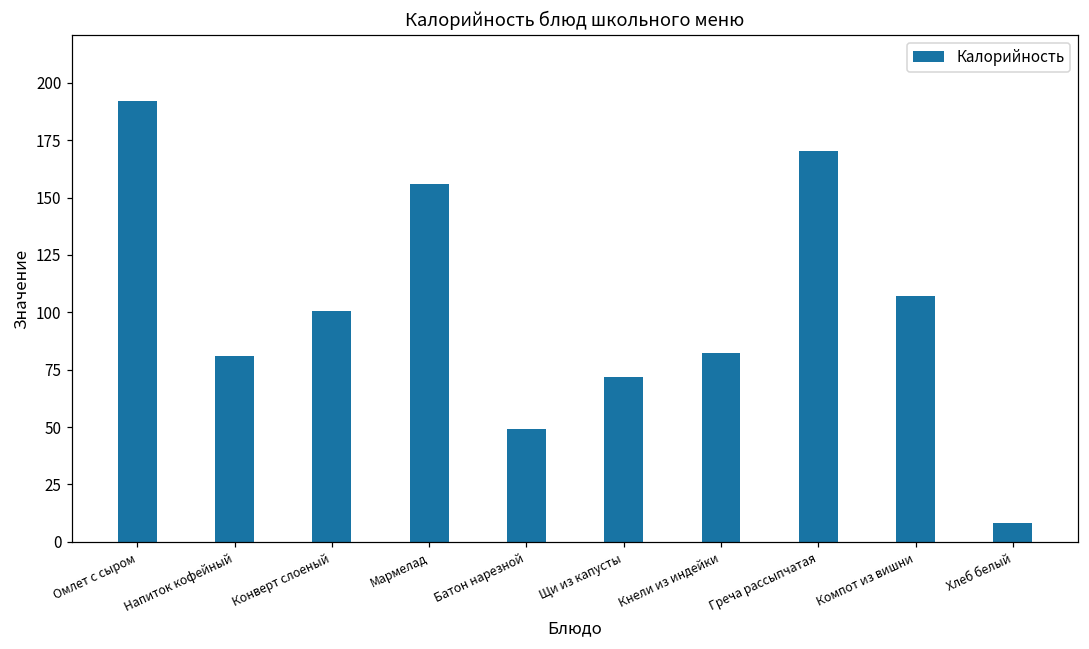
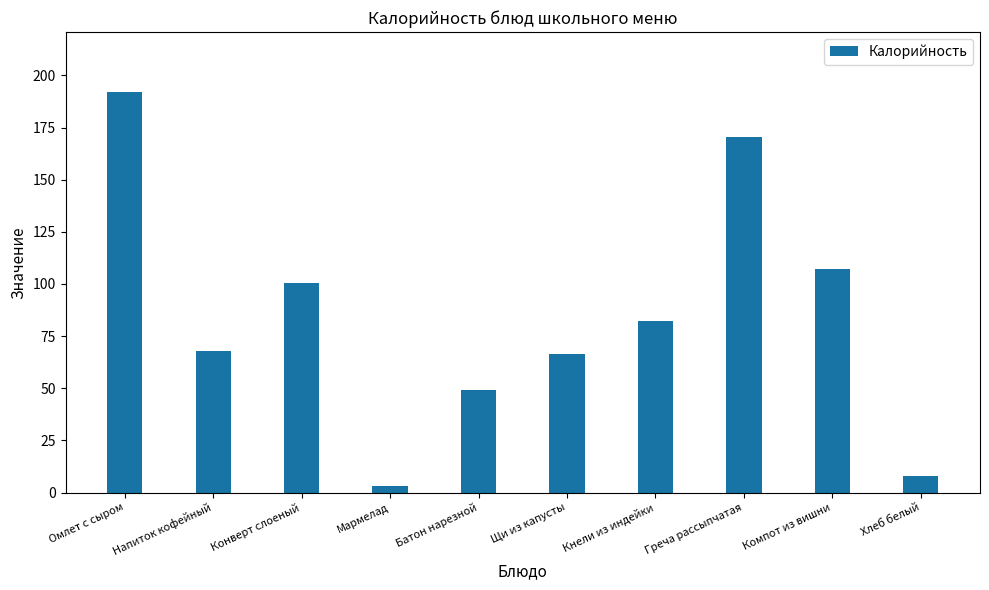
Напиток кофейный: 81 -> 68
Мармелад: 156 -> 3
Щи из капусты: 72 -> 66
